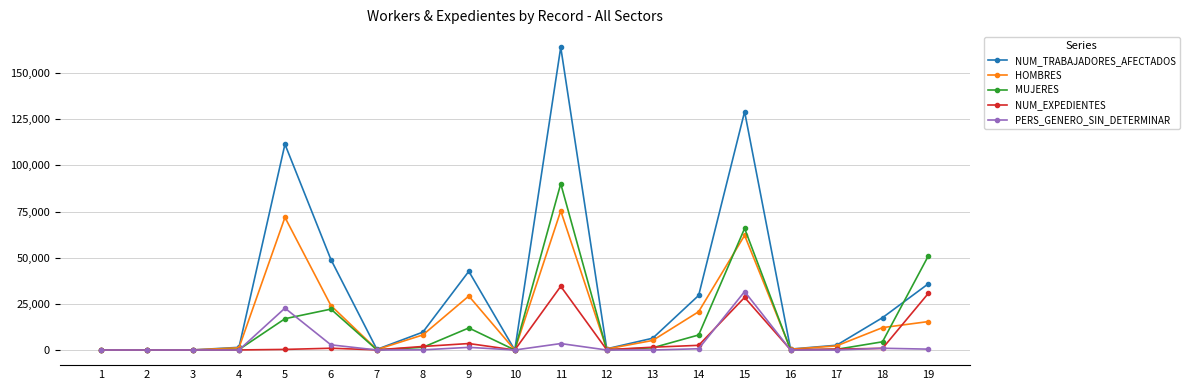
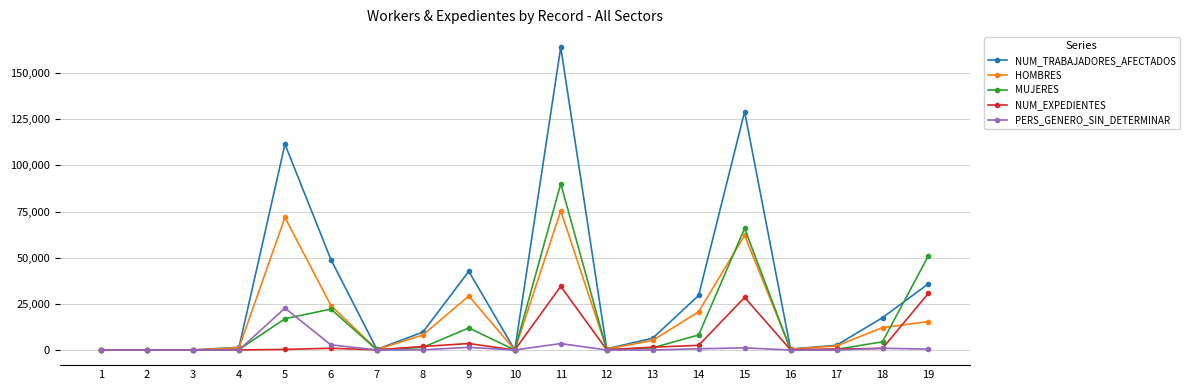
PERS_GENERO_SIN_DETERMINAR, 15: 32,000 -> 1,000
